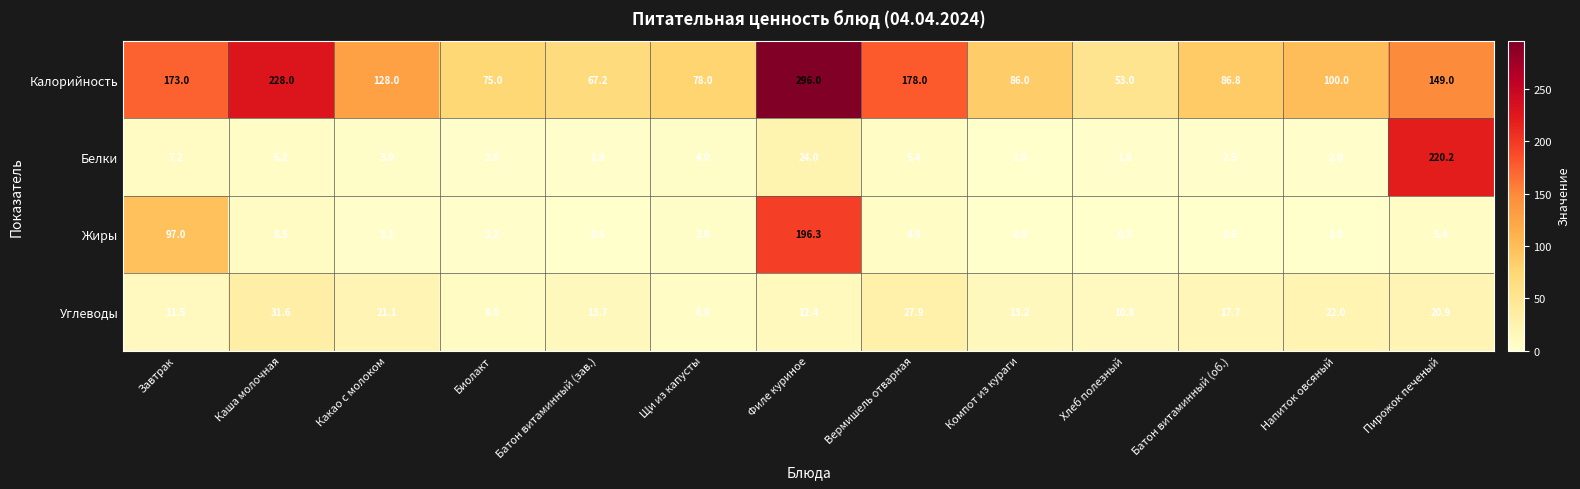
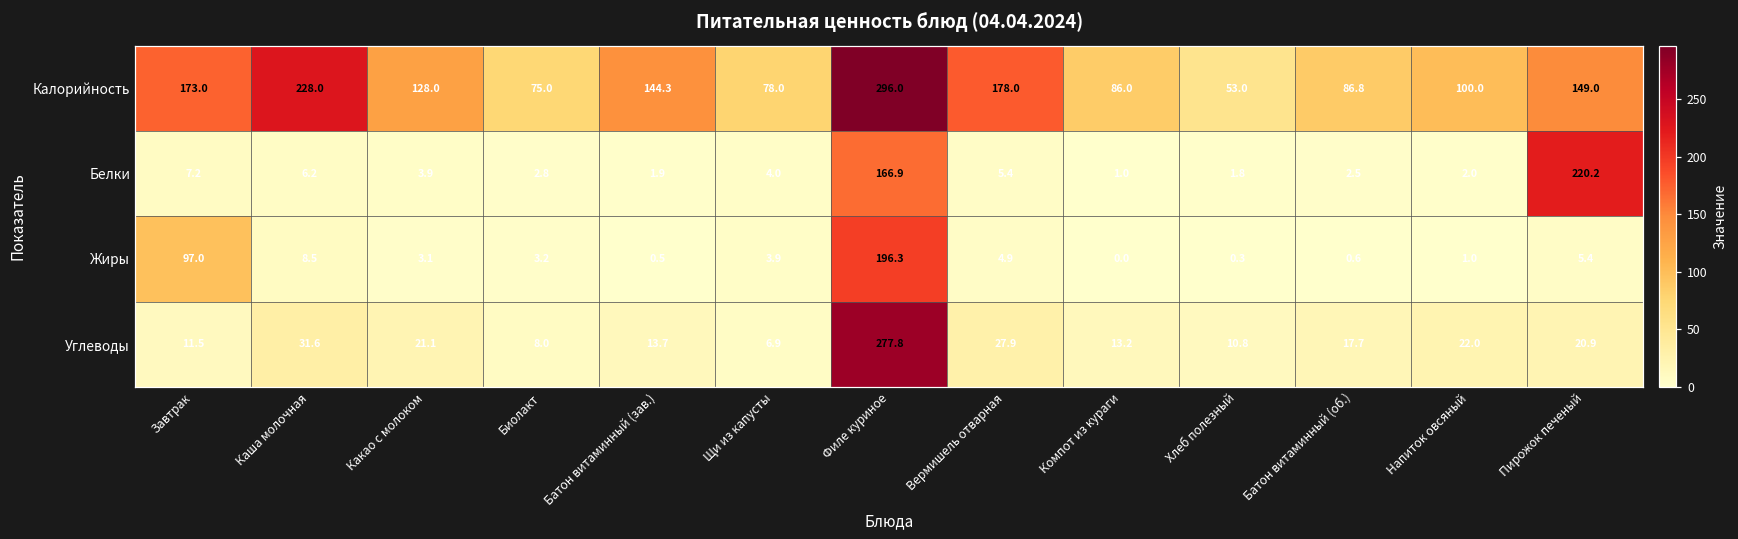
Калорийность, Батон витаминный (зав.): 67.2 -> 144.3
Белки, Филе куриное: 24.0 -> 166.9
Углеводы, Филе куриное: 12.4 -> 277.8
